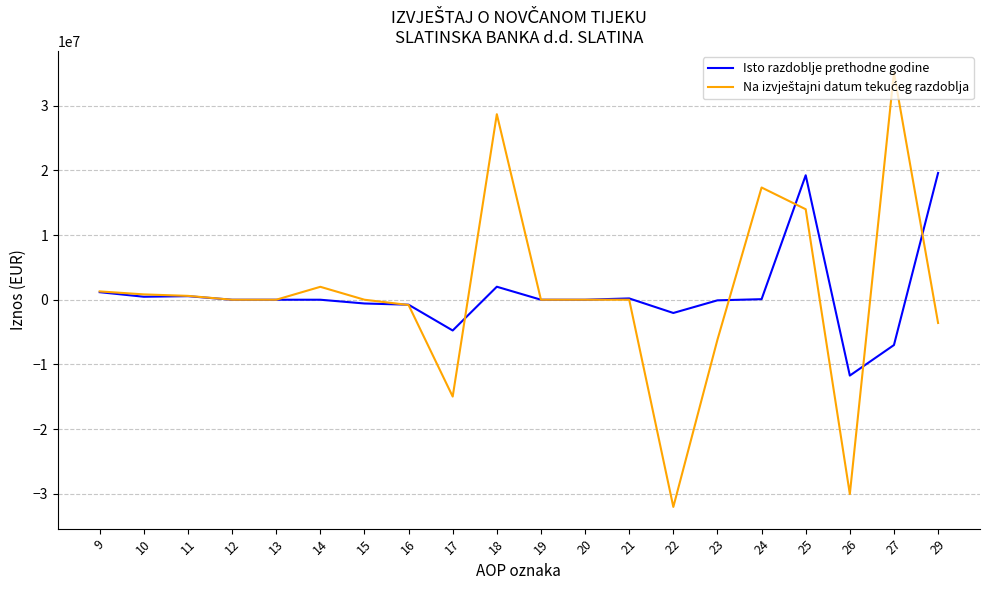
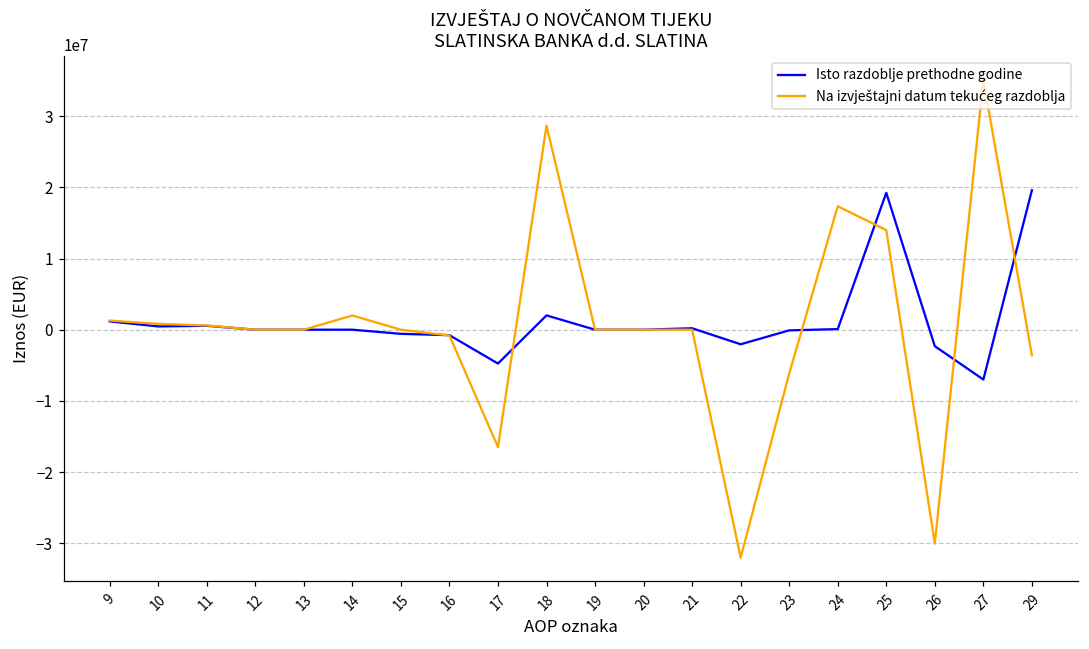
Na izvještajni datum tekućeg razdoblja, 17: -15000000 -> -16000000
Isto razdoblje prethodne godine, 26: -12000000 -> -2000000
